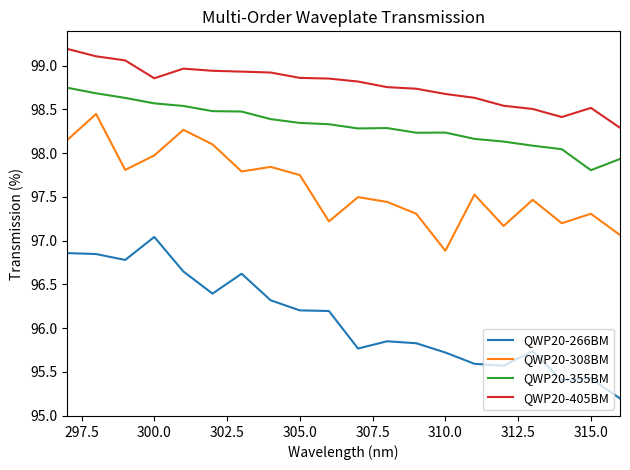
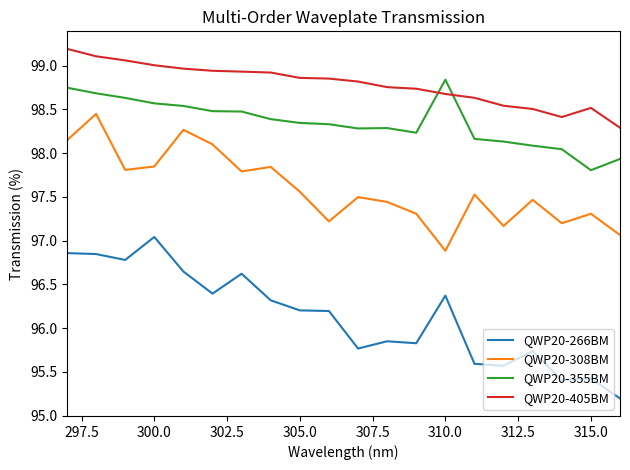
QWP20-308BM, 300.0: 98.0 -> 97.8
QWP20-405BM, 300.0: 98.9 -> 99.0
QWP20-308BM, 305.0: 97.8 -> 97.6
QWP20-266BM, 310.0: 95.7 -> 96.4
QWP20-355BM, 310.0: 98.2 -> 98.8
